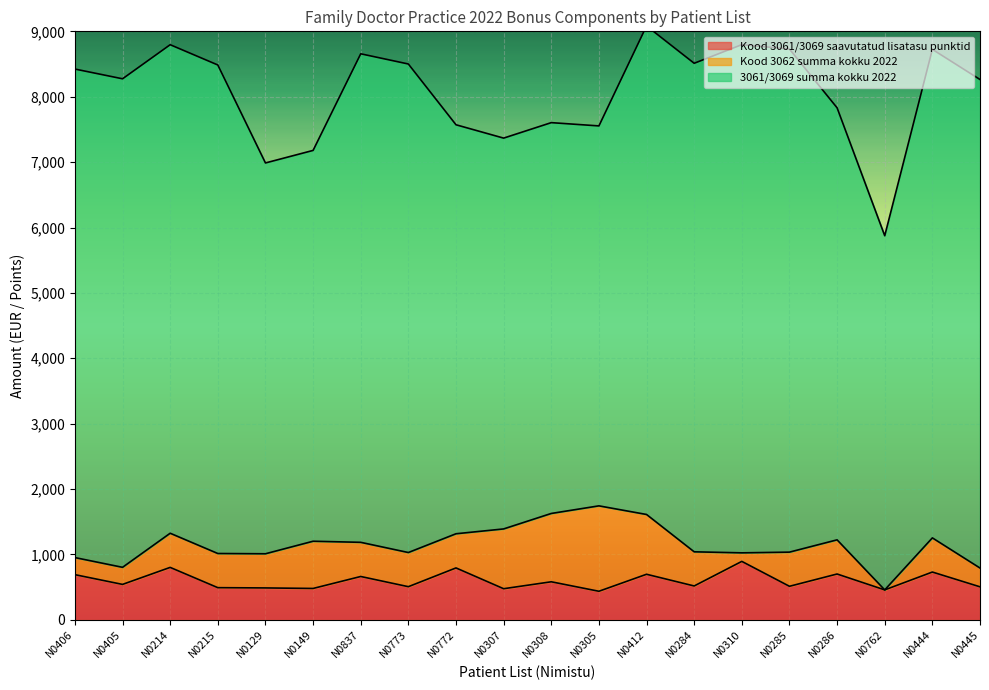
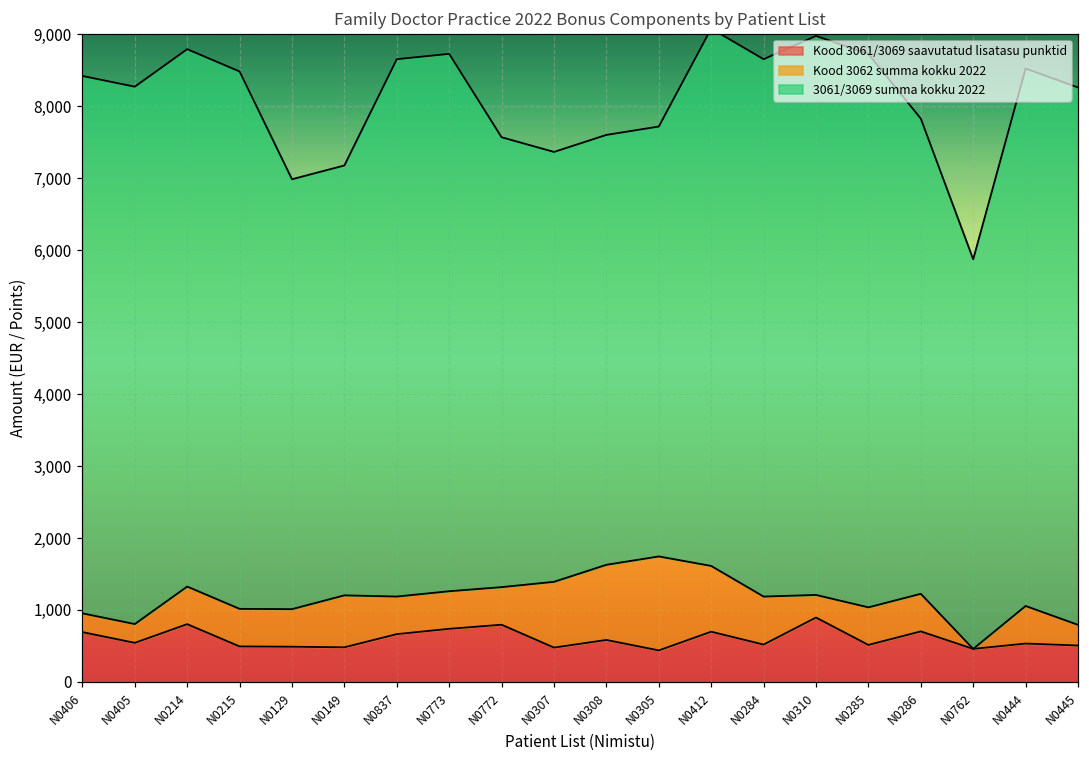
Kood 3061/3069 saavutatud lisatasu punktid, N0773: 500 -> 700
3061/3069 summa kokku 2022, N0305: 5,800 -> 6,000
Kood 3062 summa kokku 2022, N0284: 500 -> 700
Kood 3062 summa kokku 2022, N0310: 100 -> 300
Kood 3061/3069 saavutatud lisatasu punktid, N0444: 700 -> 500
